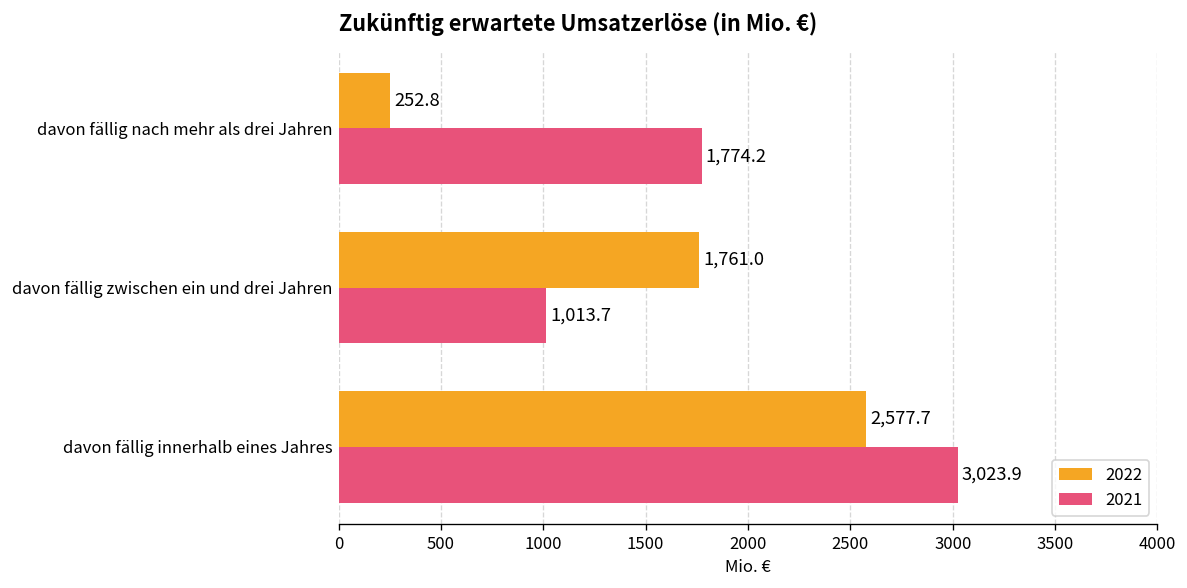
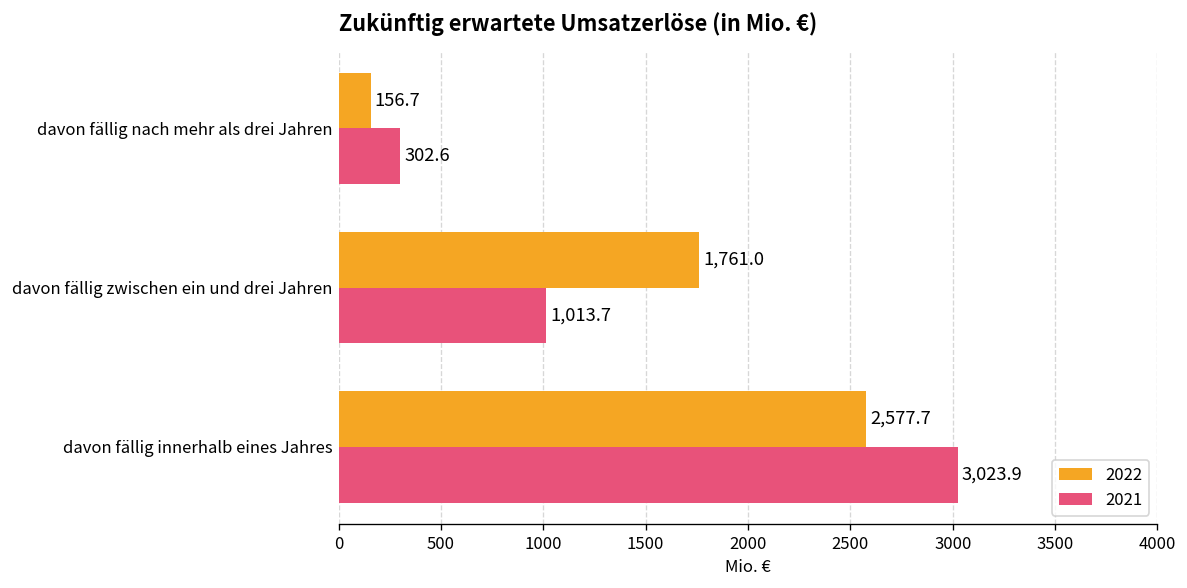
2022, davon fällig nach mehr als drei Jahren: 252.8 -> 156.7
2021, davon fällig nach mehr als drei Jahren: 1,774.2 -> 302.6
